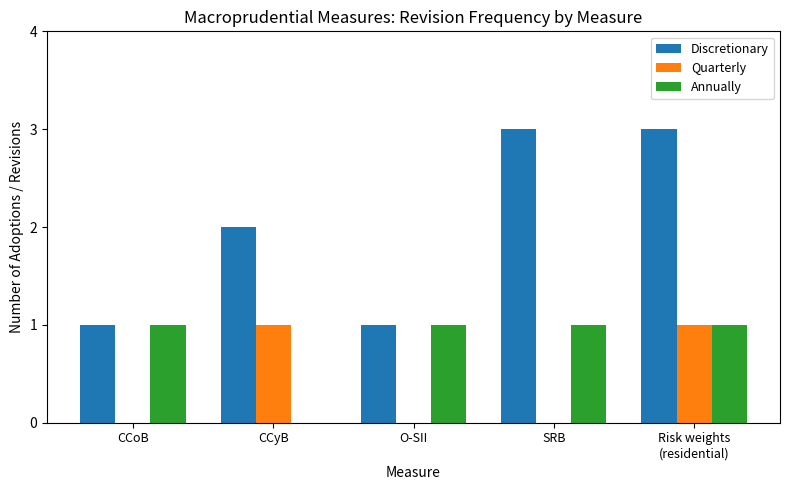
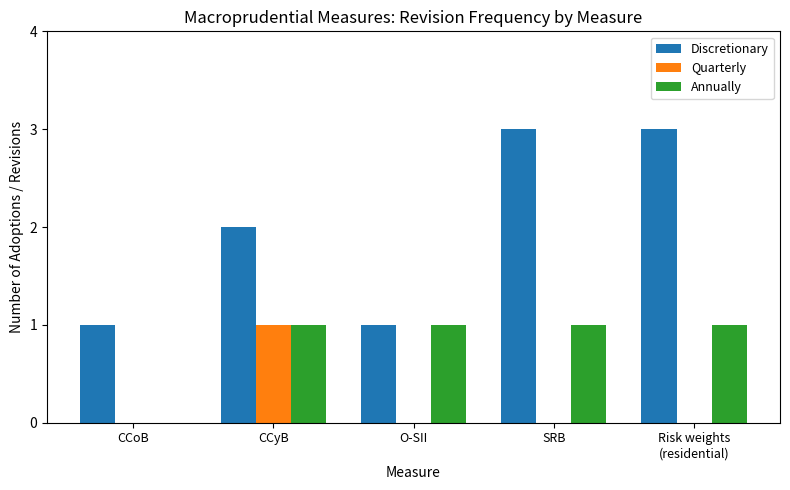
Annually, CCoB: 1 -> 0
Annually, CCyB: 0 -> 1
Quarterly, Risk weights (residential): 1 -> 0
